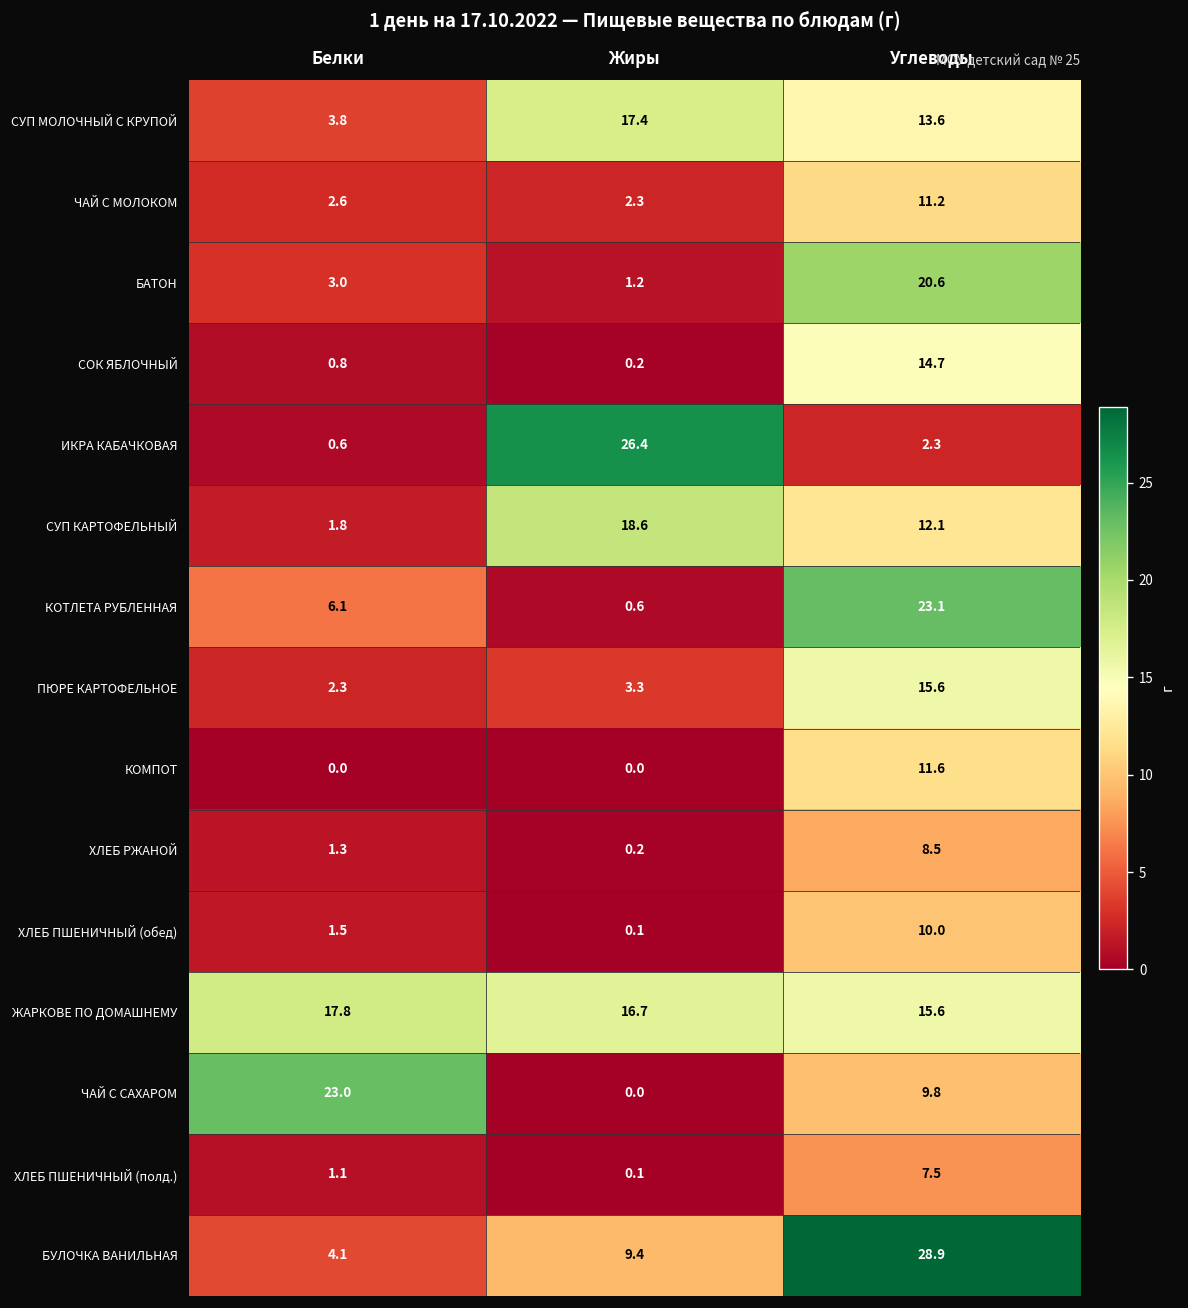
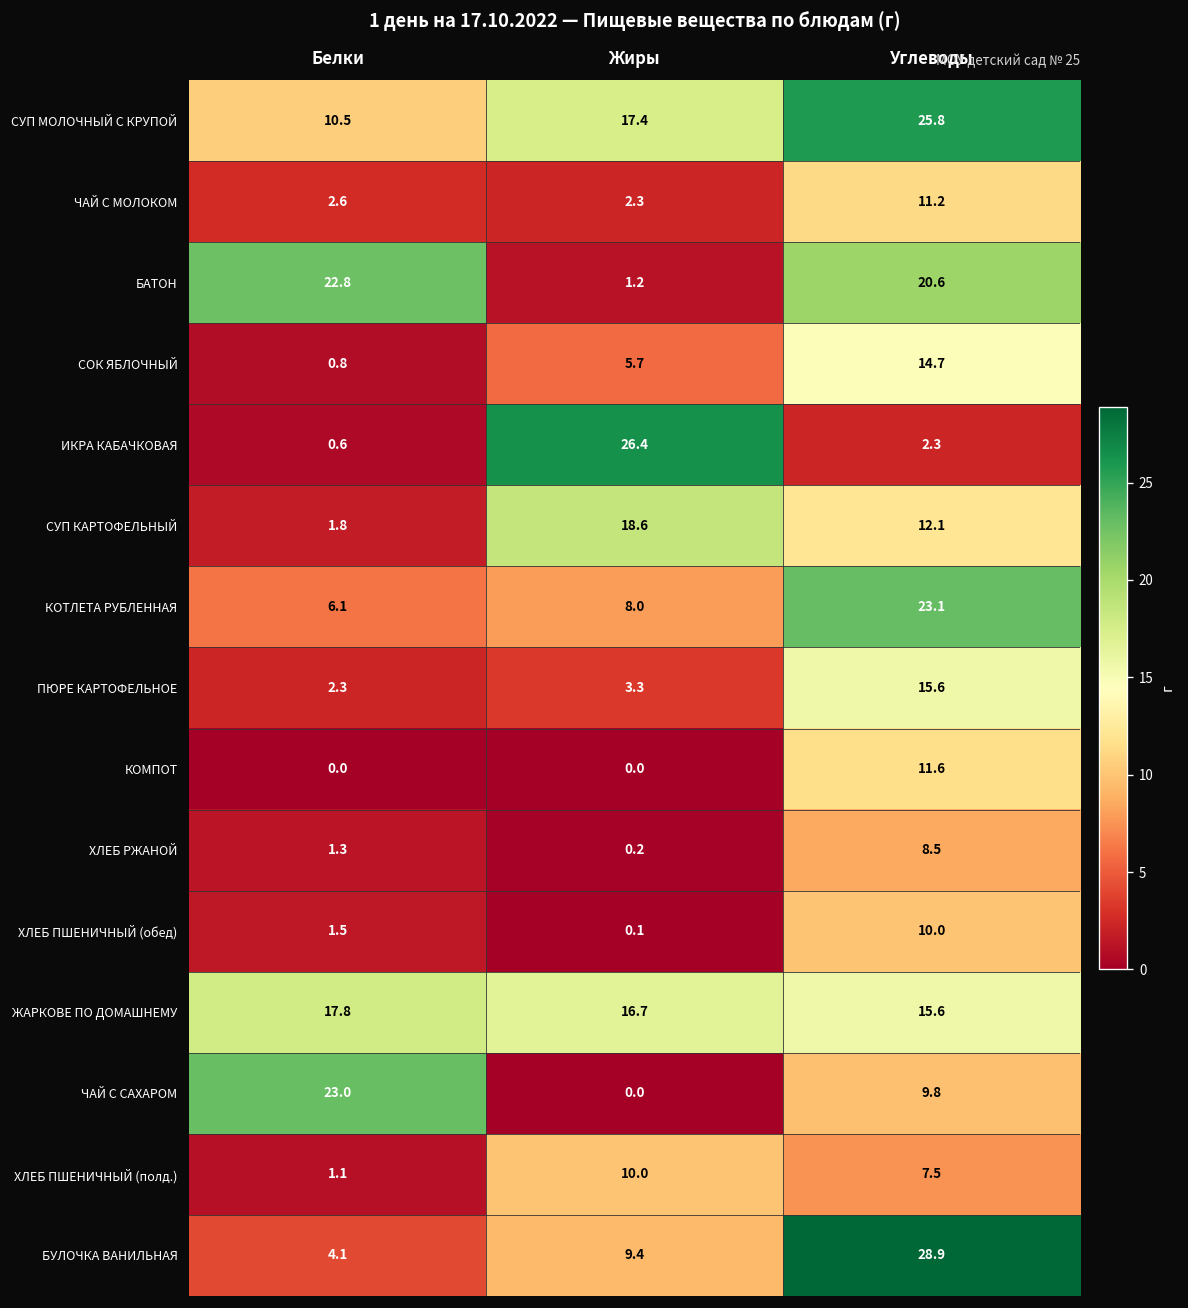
СУП МОЛОЧНЫЙ С КРУПОЙ, Белки: 3.8 -> 10.5
СУП МОЛОЧНЫЙ С КРУПОЙ, Углеводы: 13.6 -> 25.8
БАТОН, Белки: 3.0 -> 22.8
СОК ЯБЛОЧНЫЙ, Жиры: 0.2 -> 5.7
КОТЛЕТА РУБЛЕННАЯ, Жиры: 0.6 -> 8.0
ХЛЕБ ПШЕНИЧНЫЙ (полд.), Жиры: 0.1 -> 10.0
